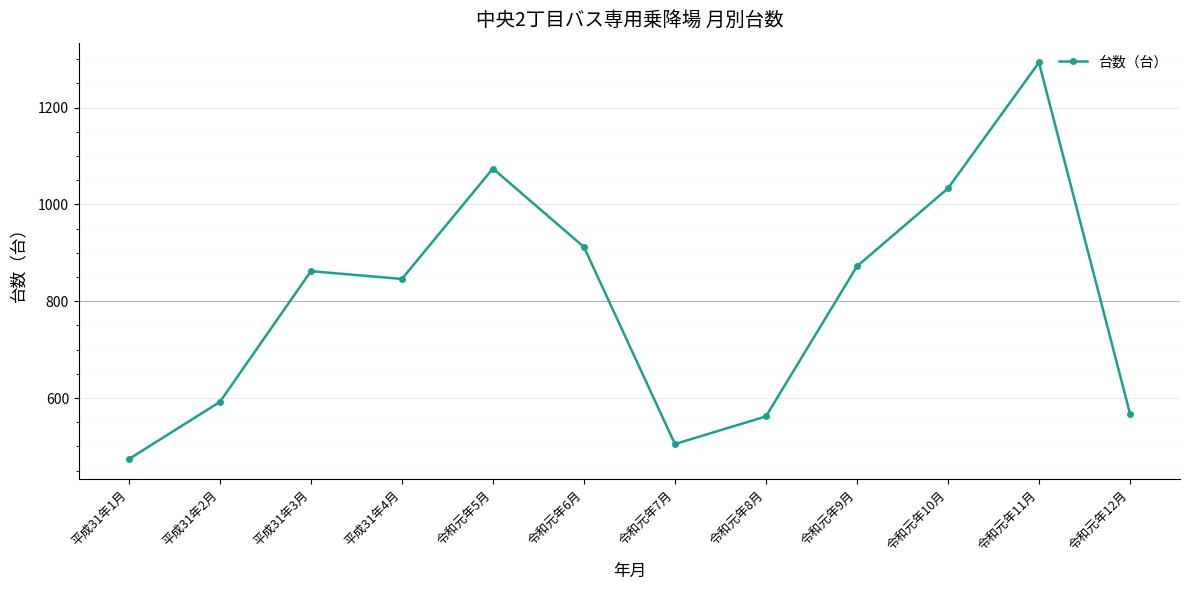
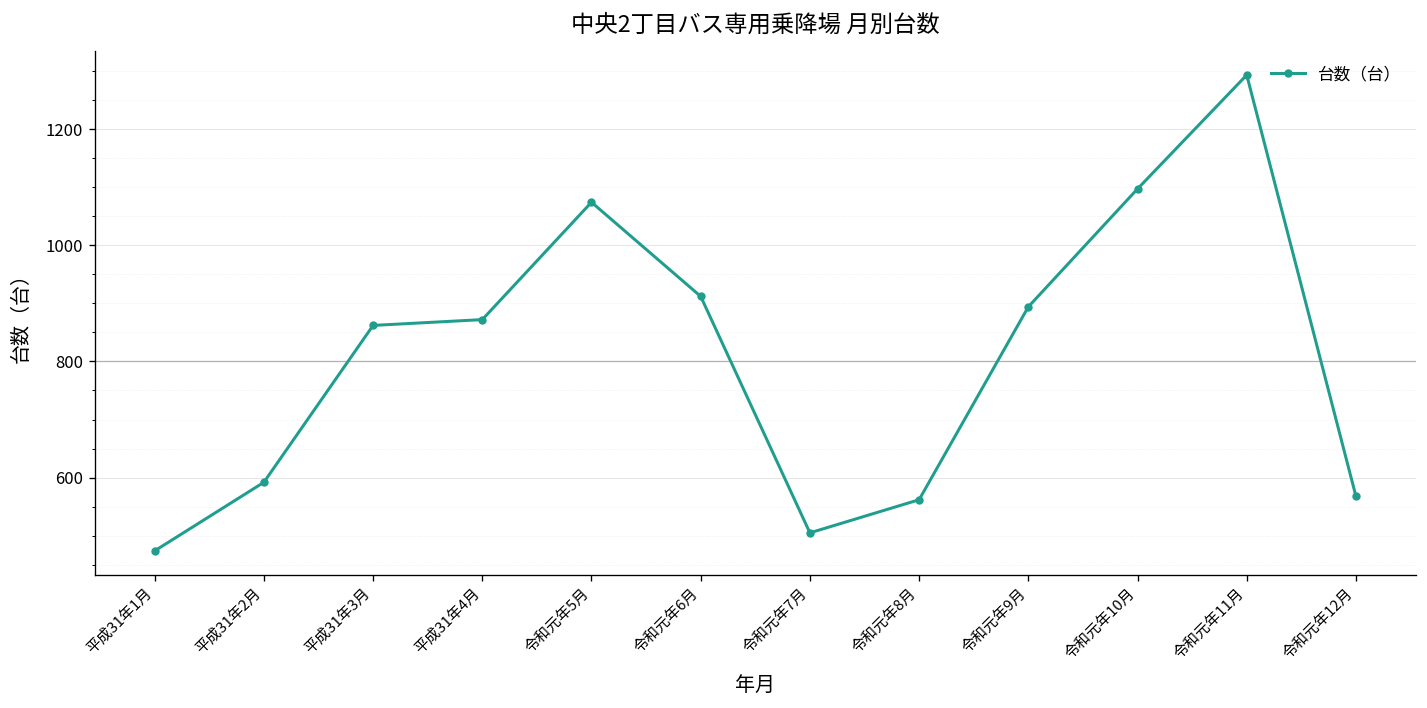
平成31年4月: 850 -> 870
令和元年9月: 870 -> 890
令和元年10月: 1030 -> 1100
